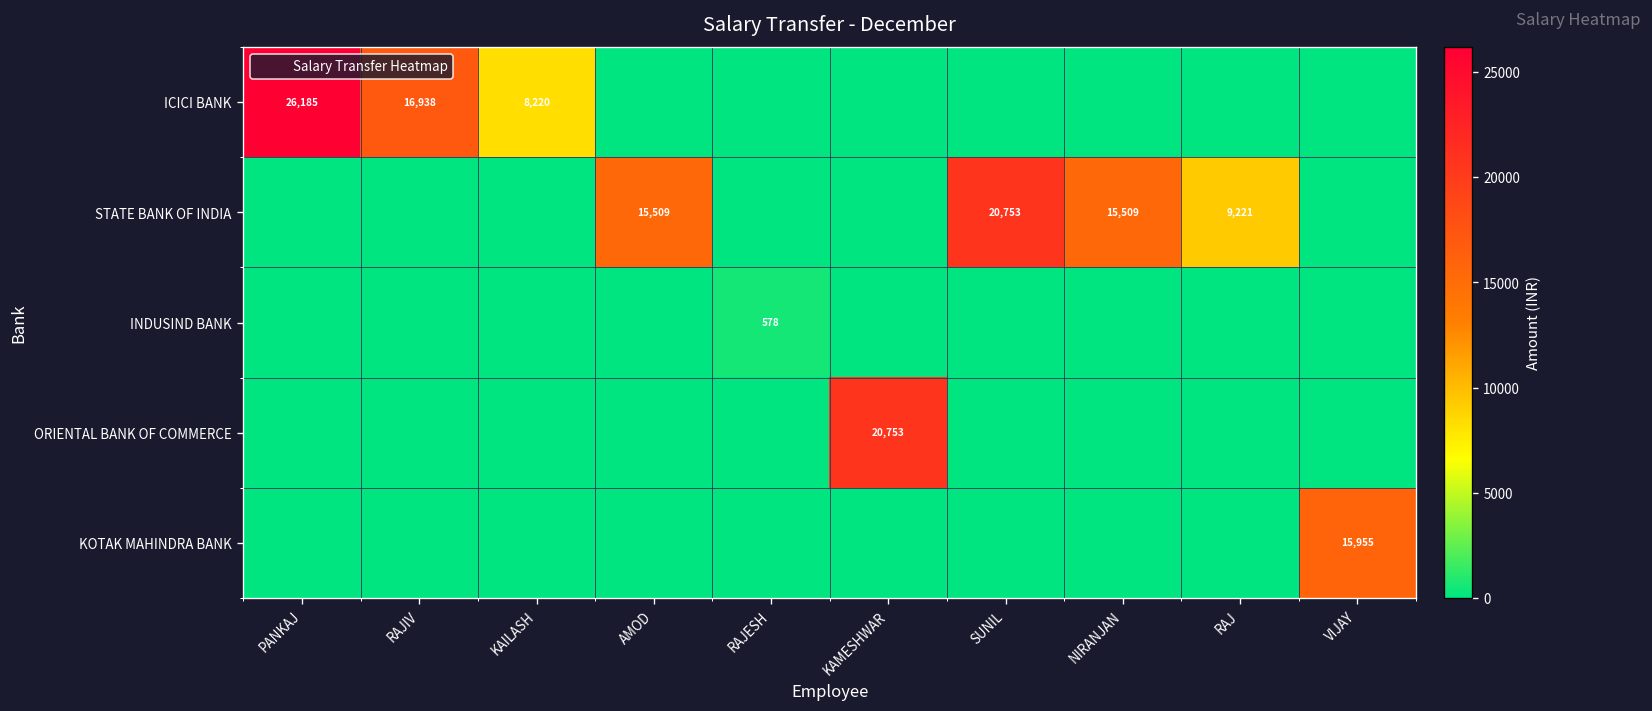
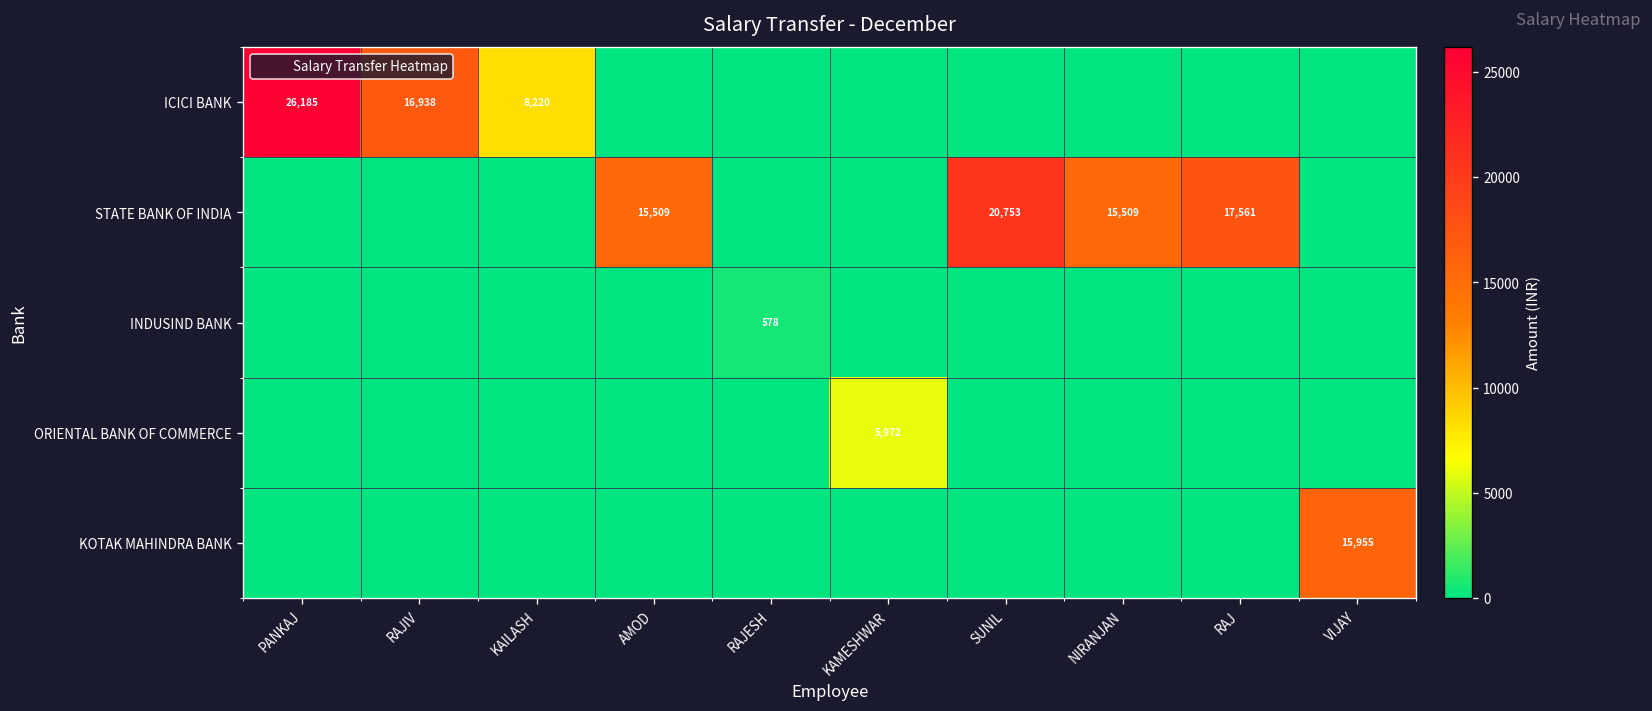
STATE BANK OF INDIA, RAJ: 9,221 -> 17,561
ORIENTAL BANK OF COMMERCE, KAMESHWAR: 20,753 -> 5,972
